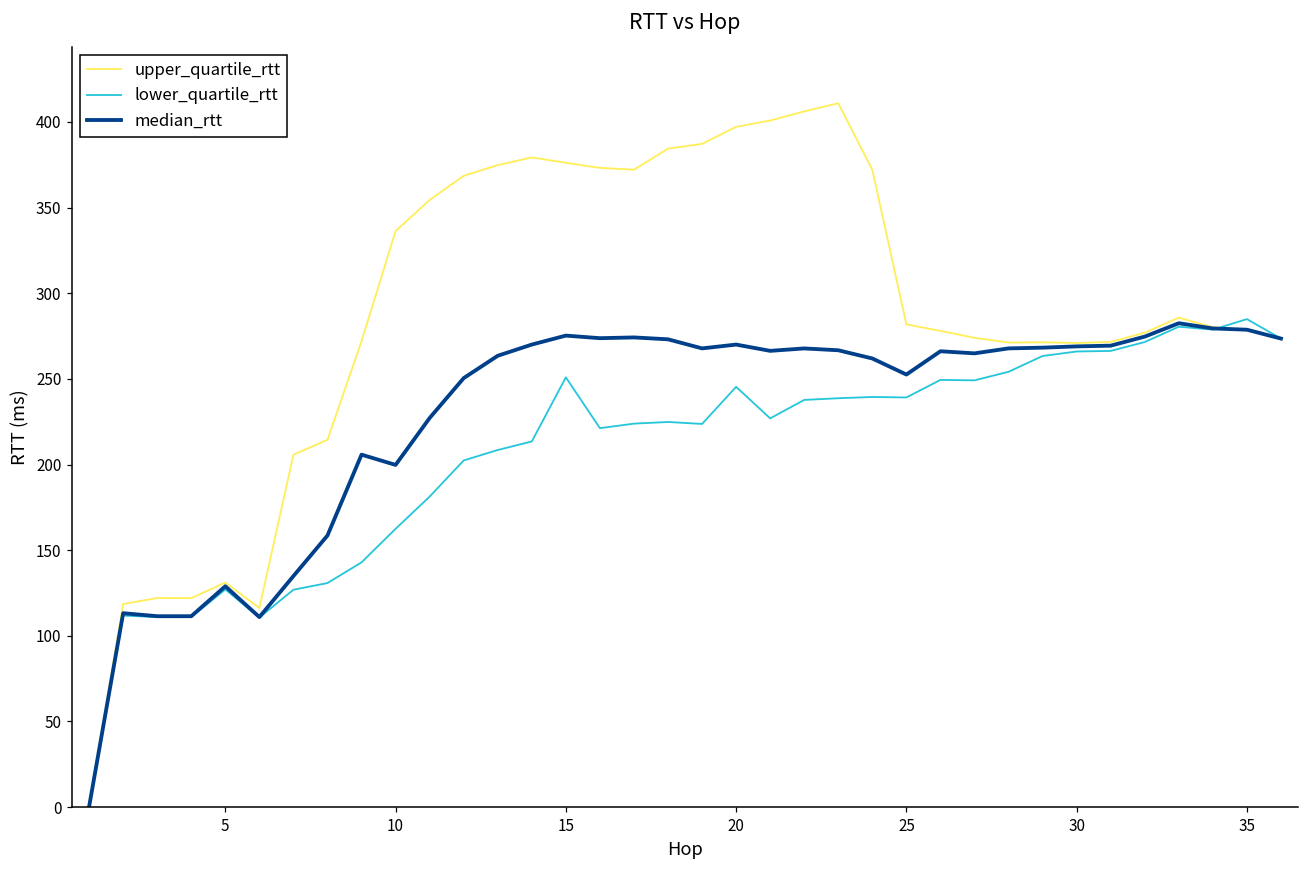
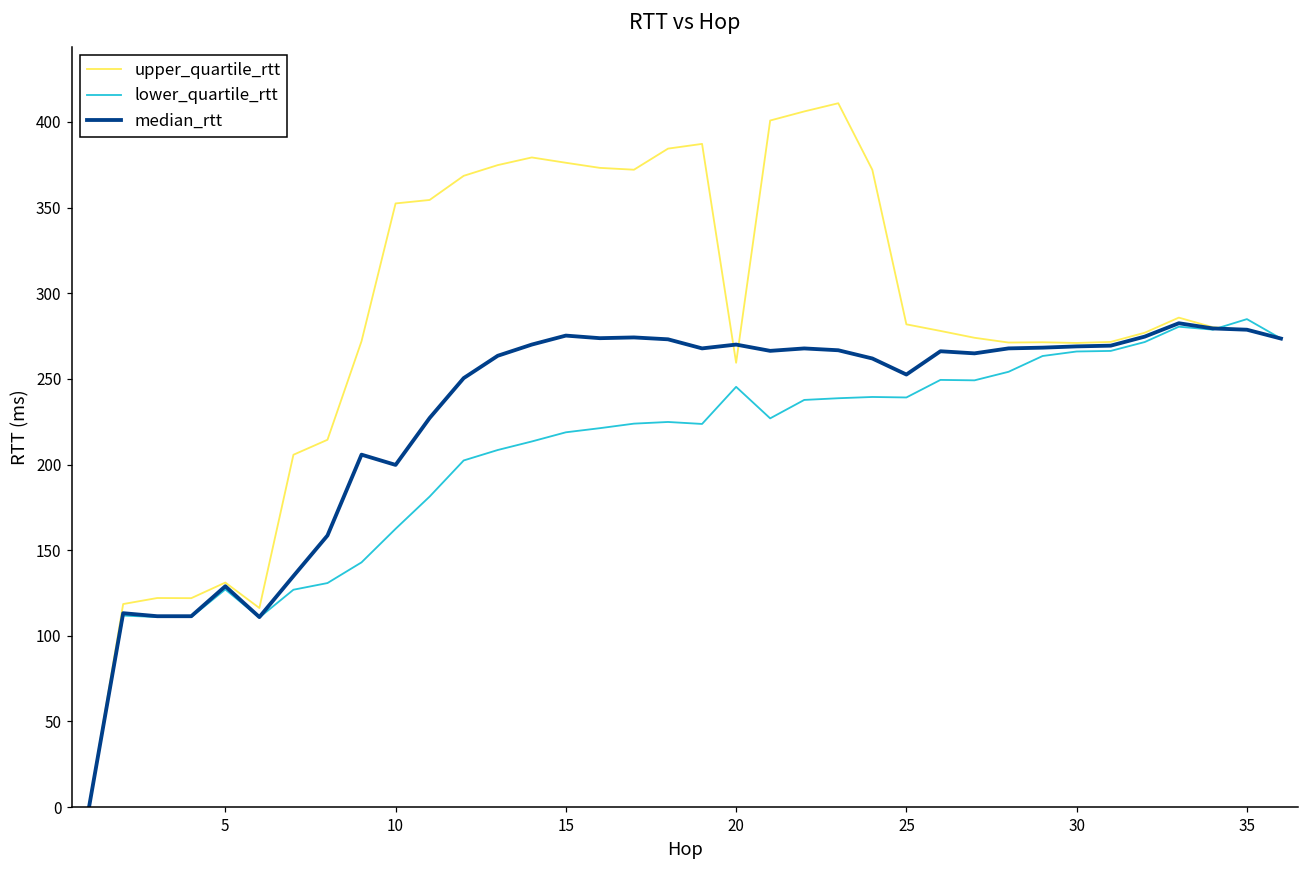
upper_quartile_rtt, 10: 336 -> 352
lower_quartile_rtt, 15: 251 -> 219
upper_quartile_rtt, 20: 397 -> 259
